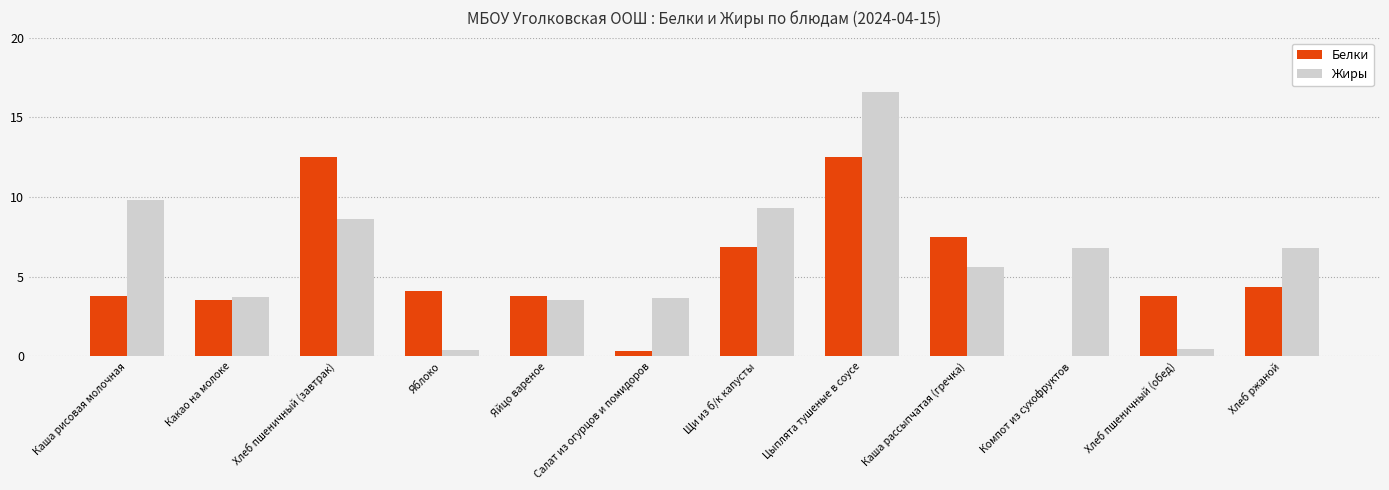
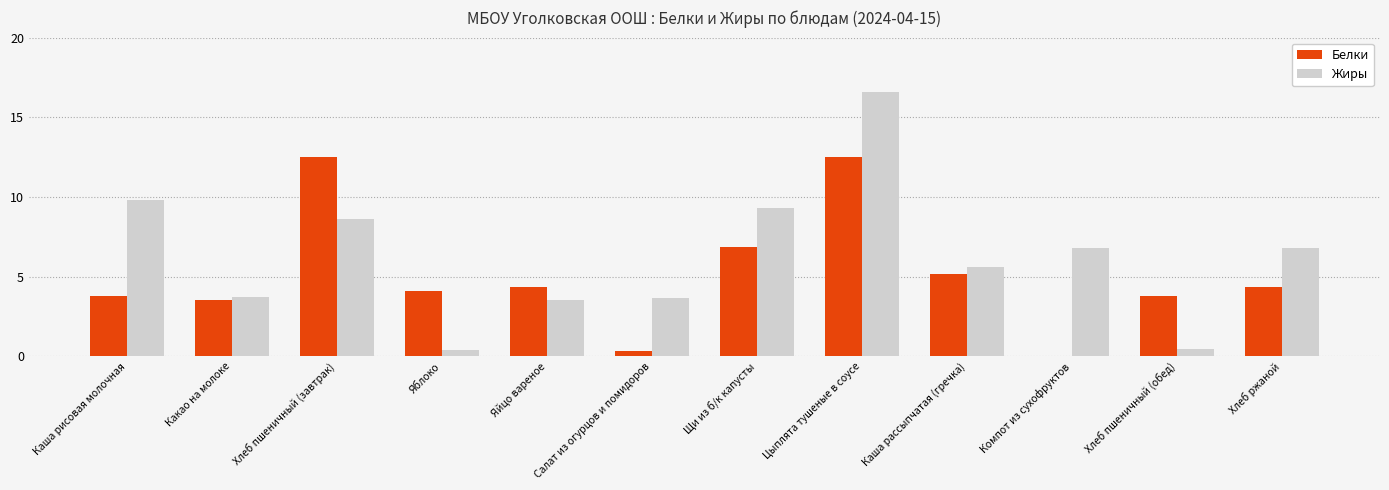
Белки, Яйцо вареное: 3.8 -> 4.4
Белки, Каша рассыпчатая (гречка): 7.5 -> 5.2
